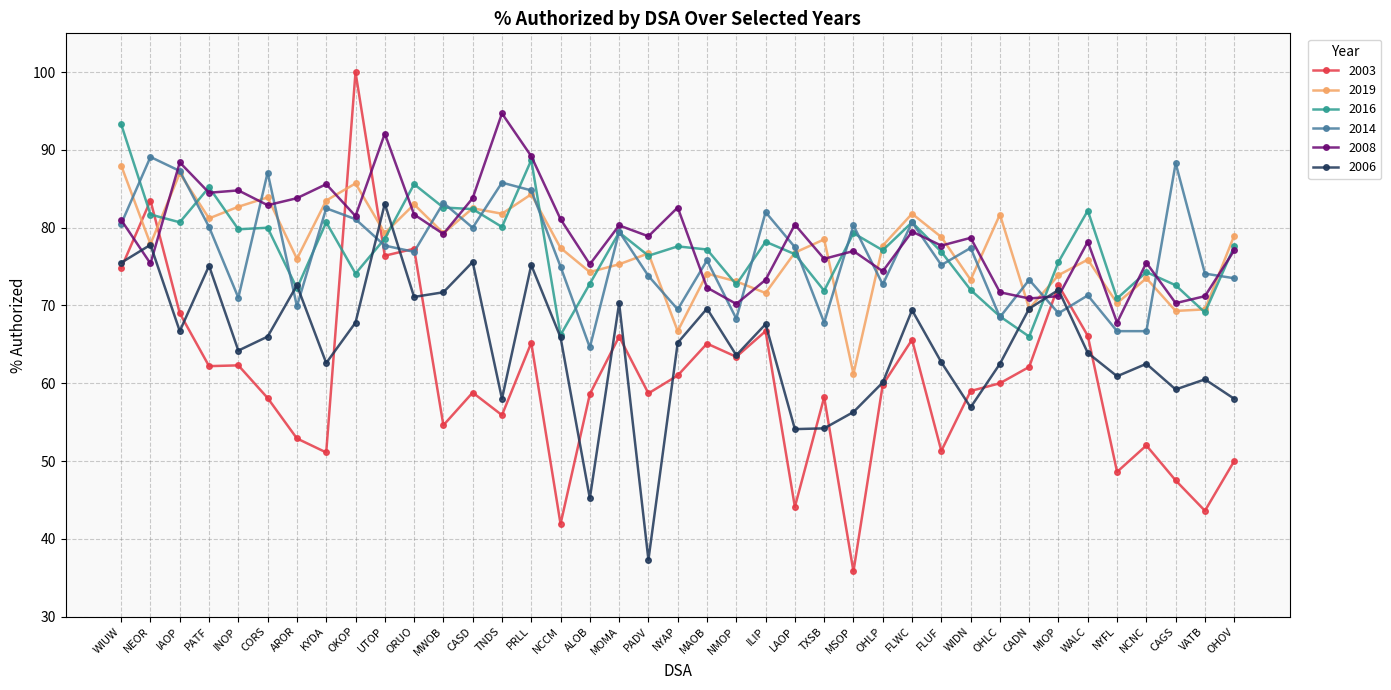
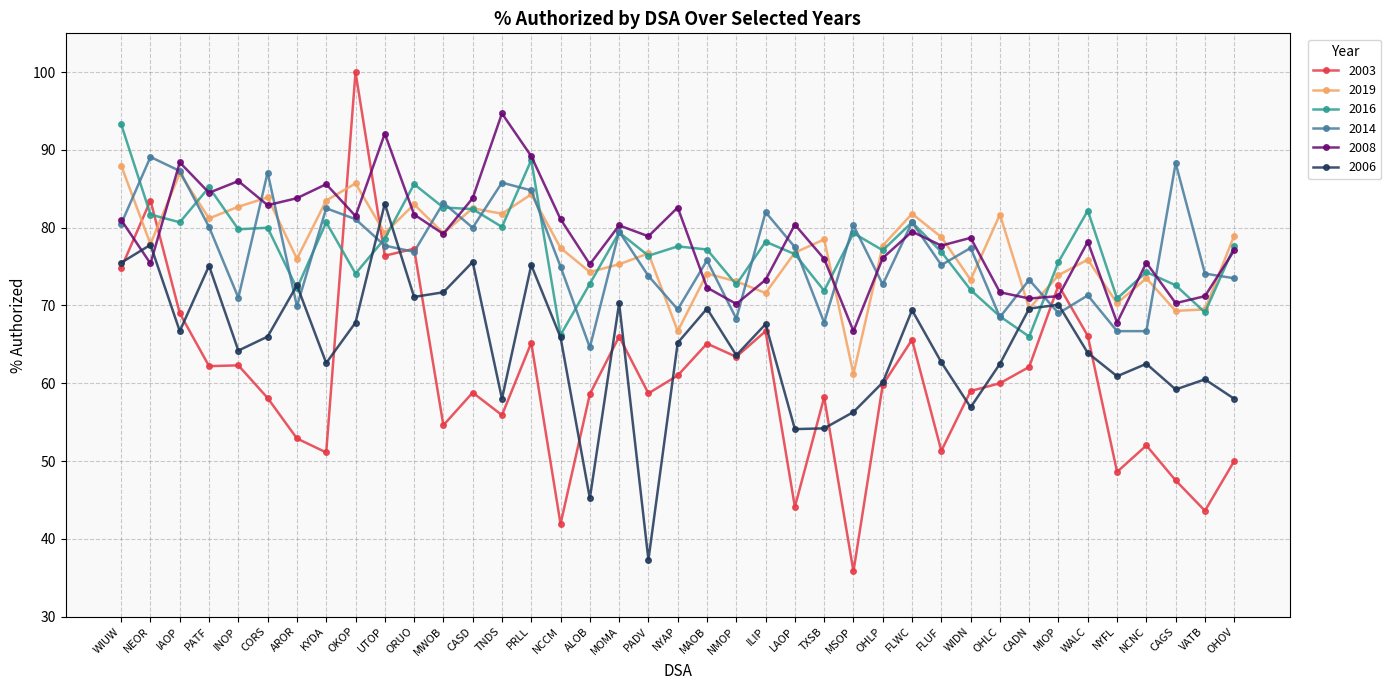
2008, INOP: 85 -> 86
2008, MSOP: 77 -> 67
2008, OHLP: 74 -> 76
2006, MIOP: 72 -> 70
